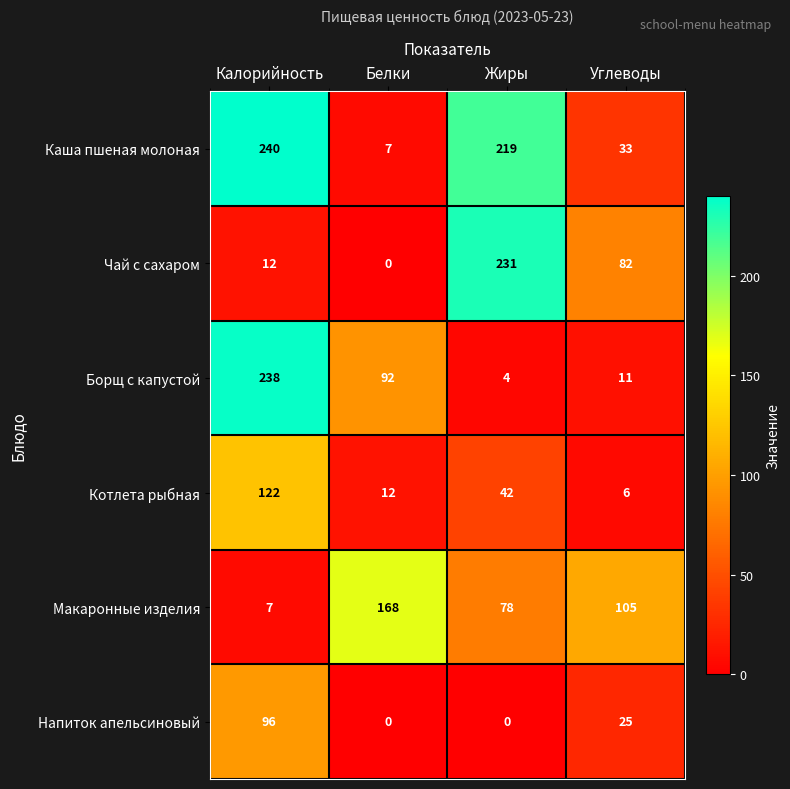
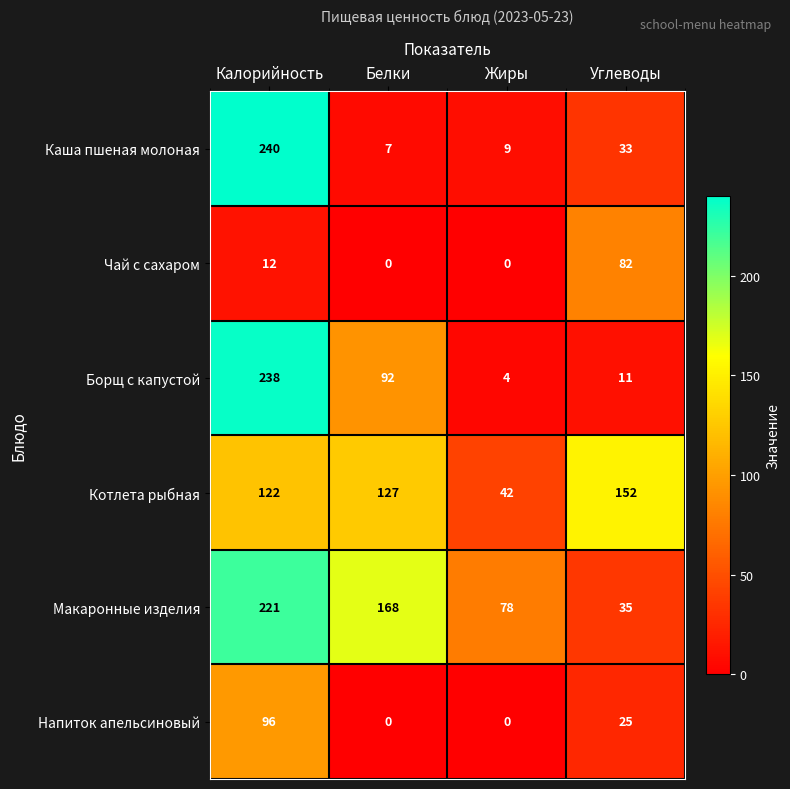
Каша пшеная молоная, Жиры: 219 -> 9
Чай с сахаром, Жиры: 231 -> 0
Котлета рыбная, Белки: 12 -> 127
Котлета рыбная, Углеводы: 6 -> 152
Макаронные изделия, Калорийность: 7 -> 221
Макаронные изделия, Углеводы: 105 -> 35
